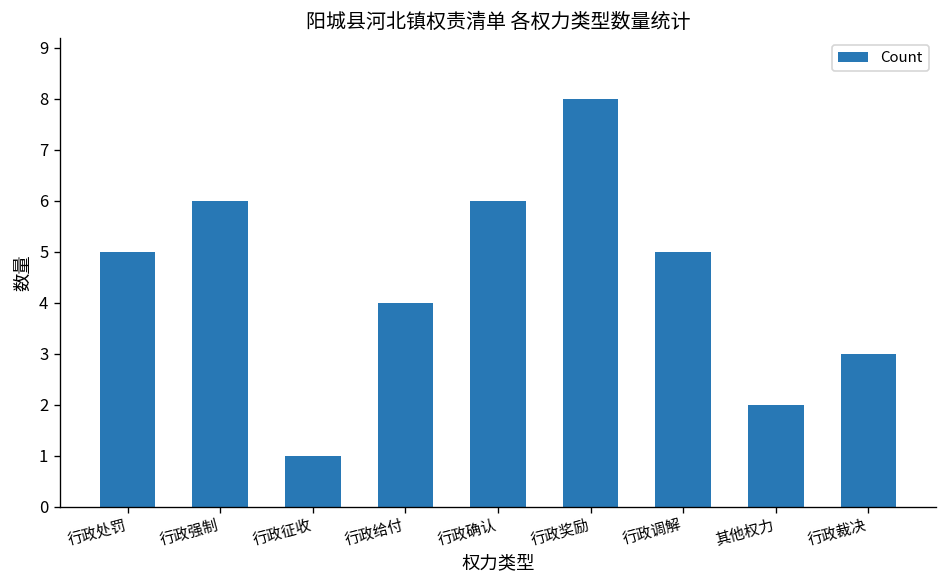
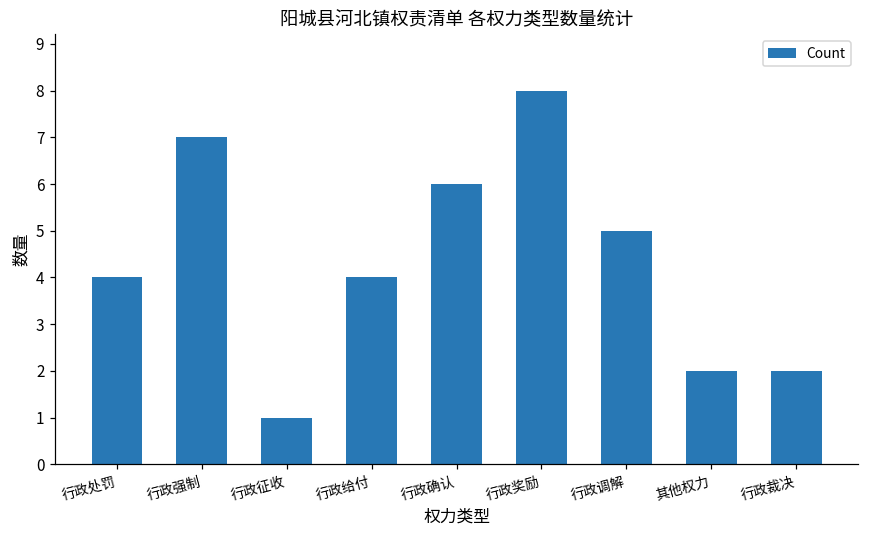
行政处罚: 5 -> 4
行政强制: 6 -> 7
行政裁决: 3 -> 2
